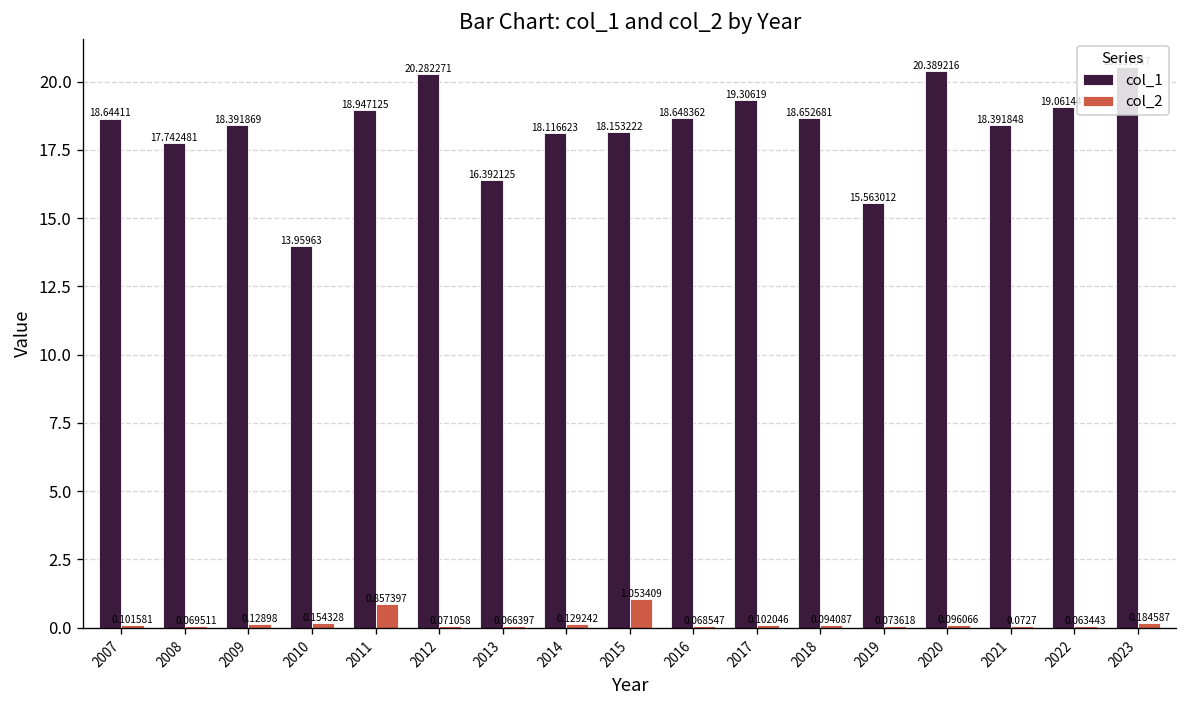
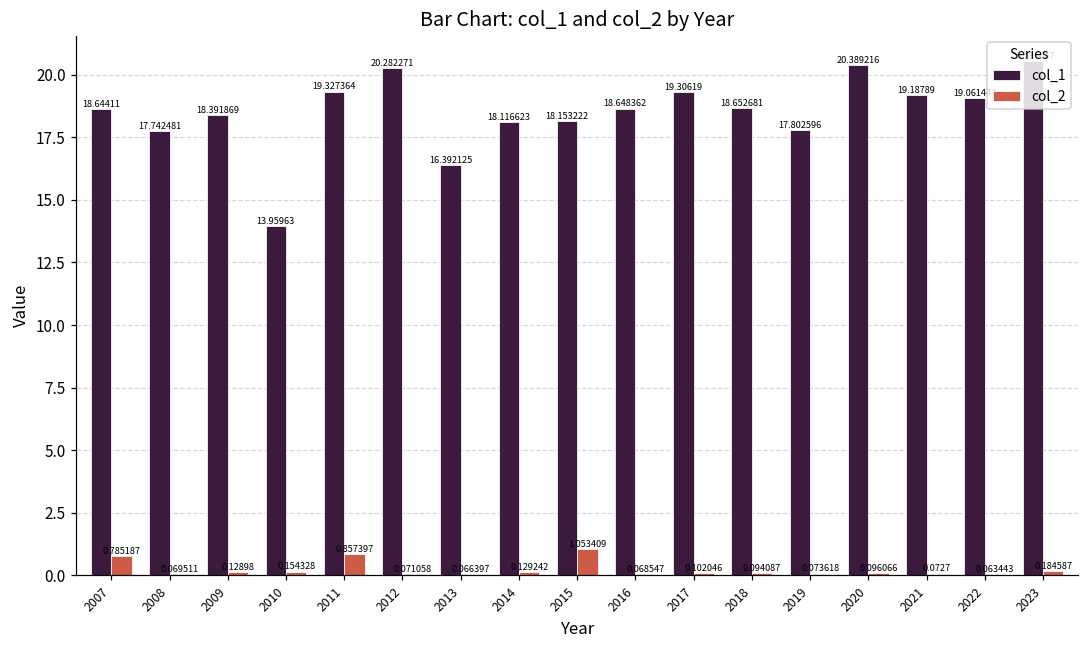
col_2, 2007: 0.101581 -> 0.785187
col_1, 2011: 18.947125 -> 19.327364
col_1, 2019: 15.563012 -> 17.802596
col_1, 2021: 18.391848 -> 19.18789
